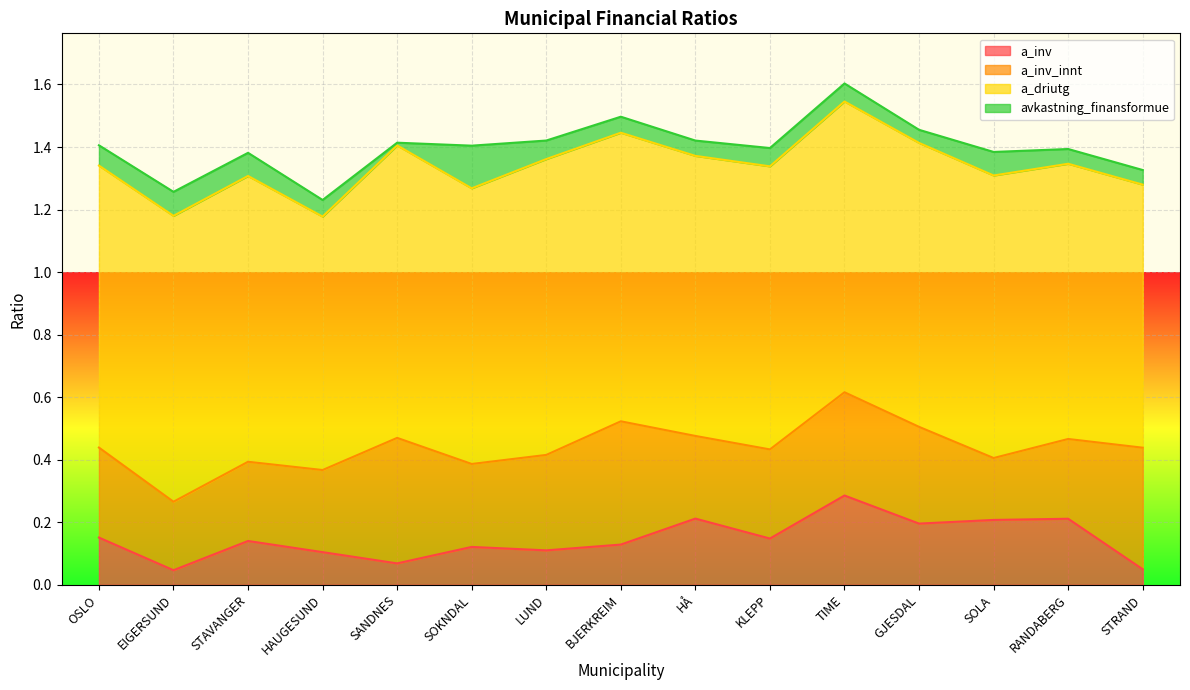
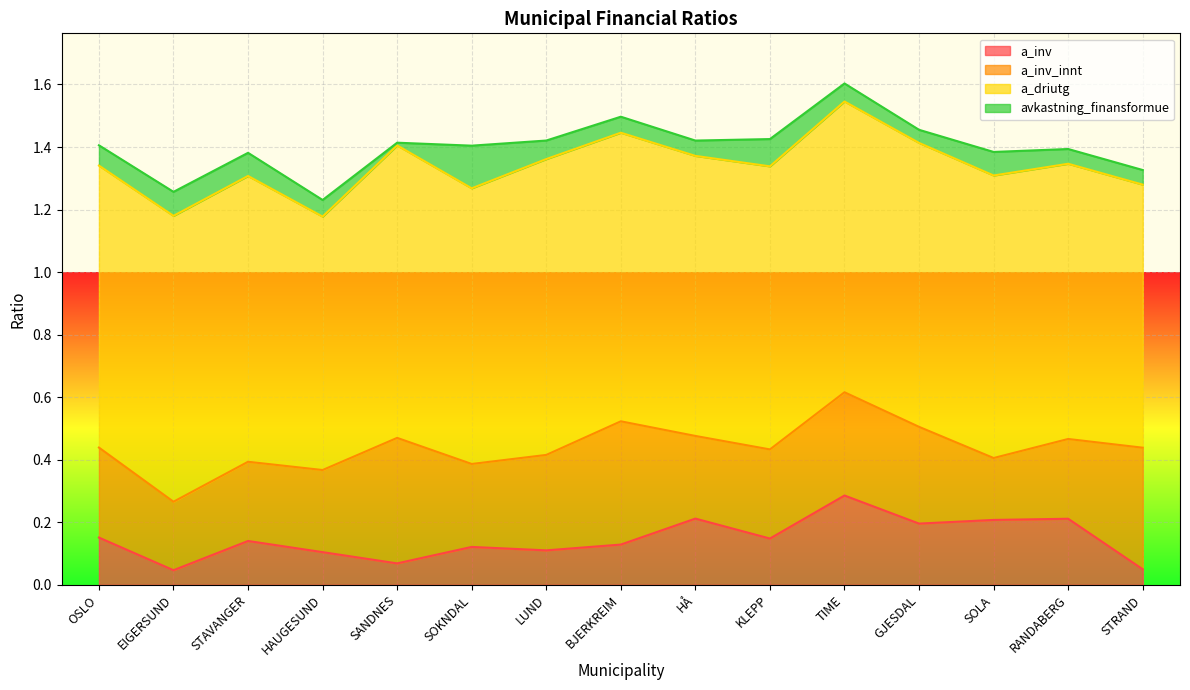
avkastning_finansformue, KLEPP: 0.06 -> 0.09
